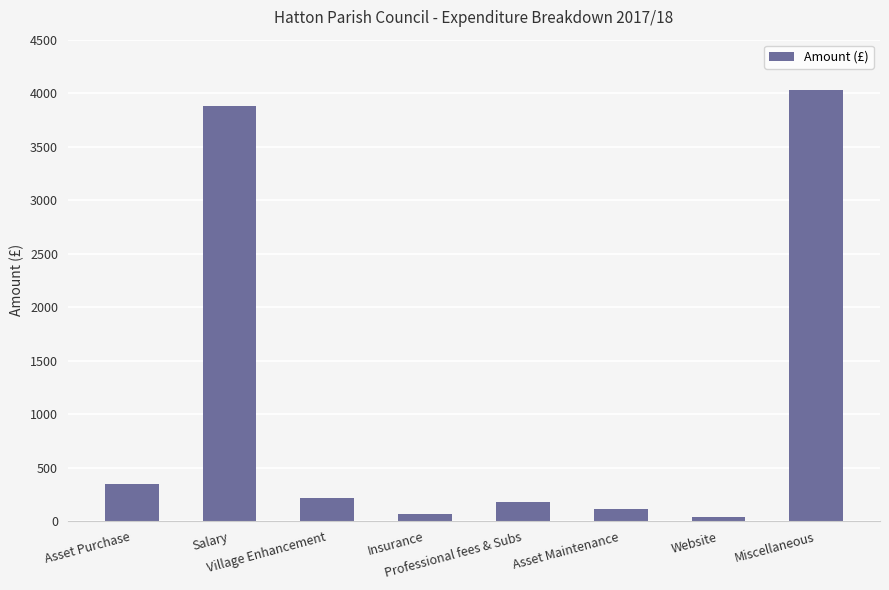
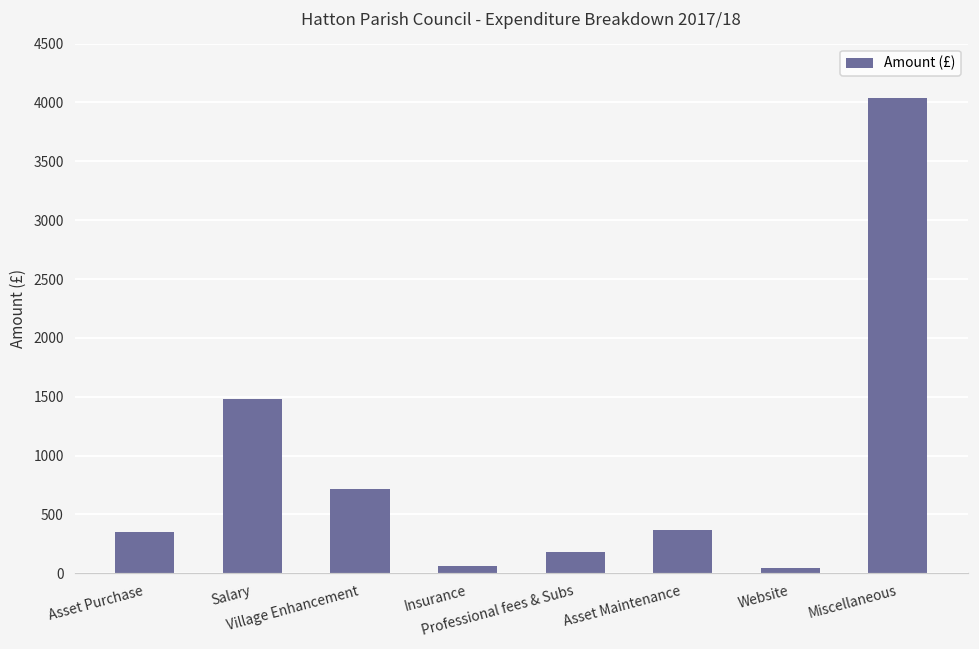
Salary: 3880 -> 1480
Village Enhancement: 220 -> 710
Asset Maintenance: 120 -> 370
